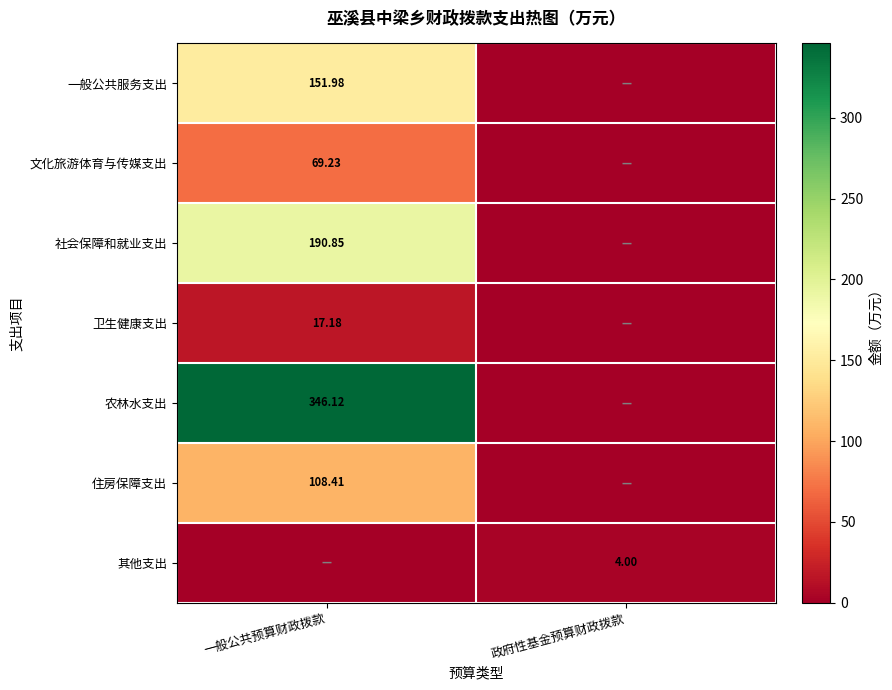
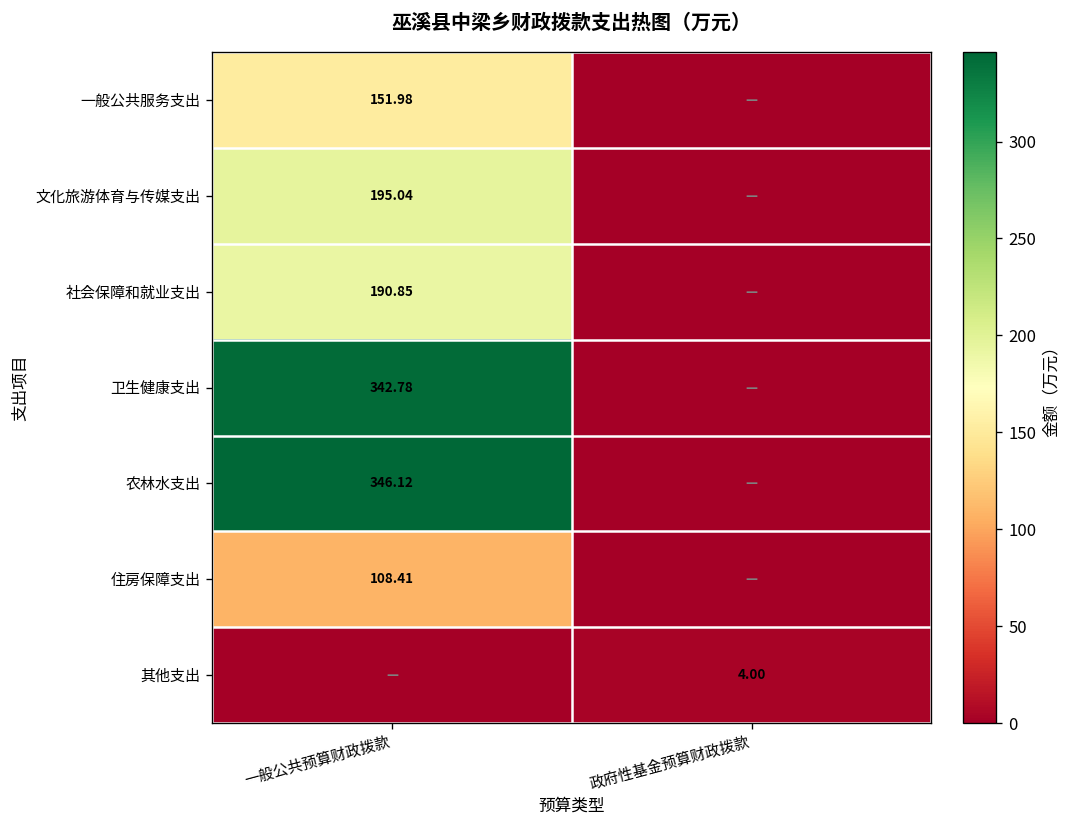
文化旅游体育与传媒支出, 一般公共预算财政拨款: 69.23 -> 195.04
卫生健康支出, 一般公共预算财政拨款: 17.18 -> 342.78
